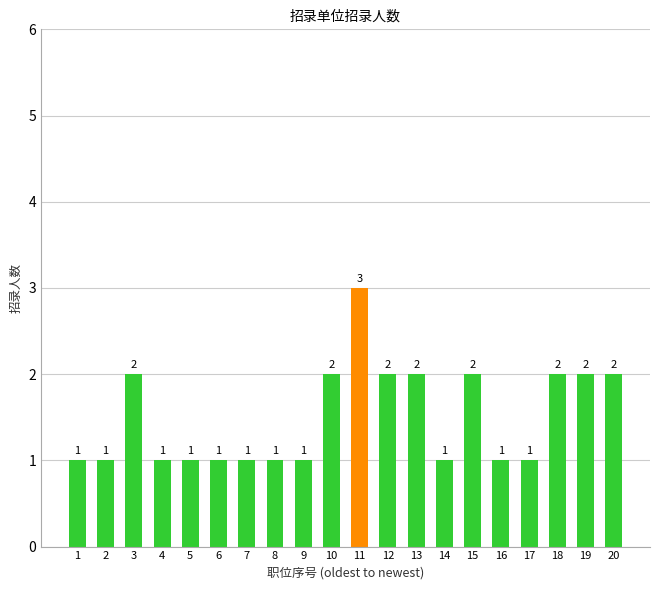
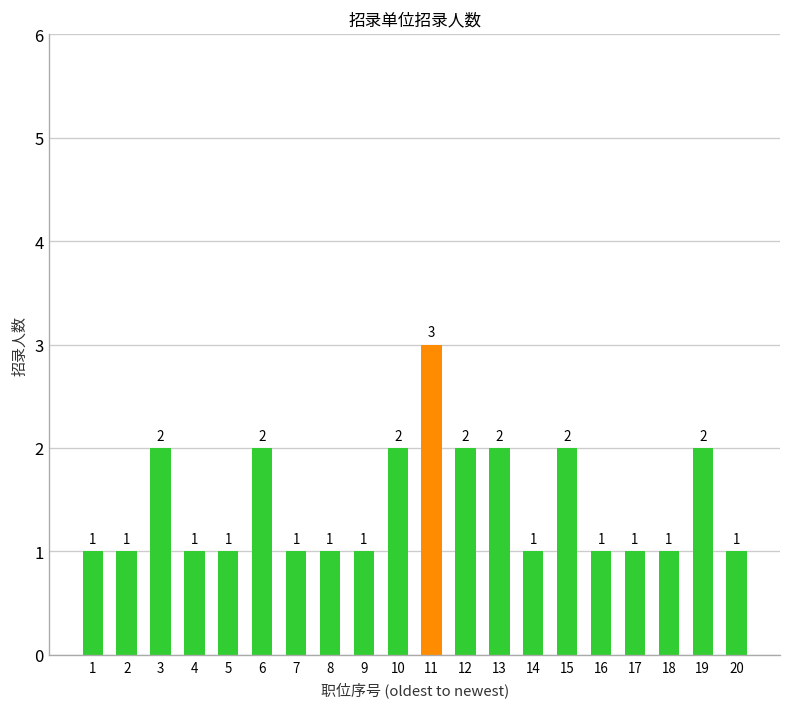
6: 1 -> 2
18: 2 -> 1
20: 2 -> 1
